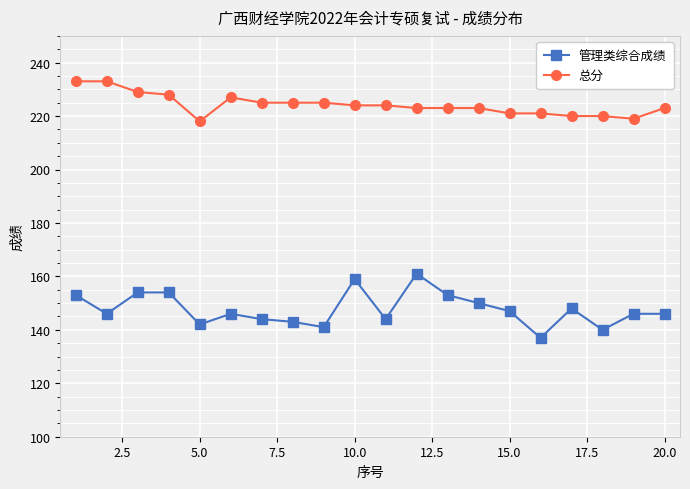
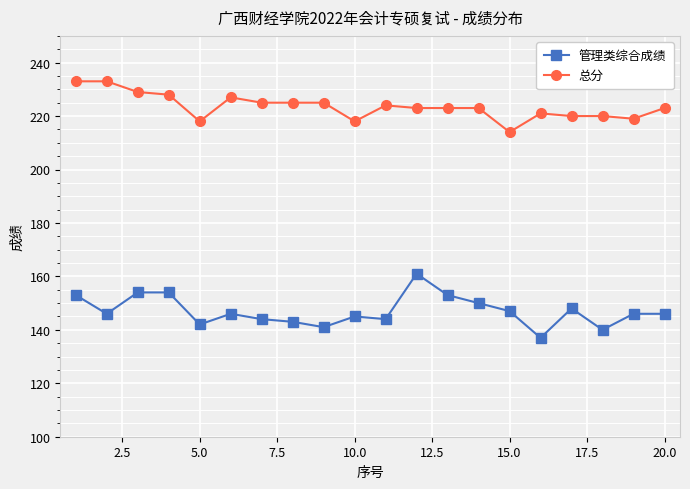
管理类综合成绩, 10.0: 159 -> 145
总分, 10.0: 224 -> 218
总分, 15.0: 221 -> 214
